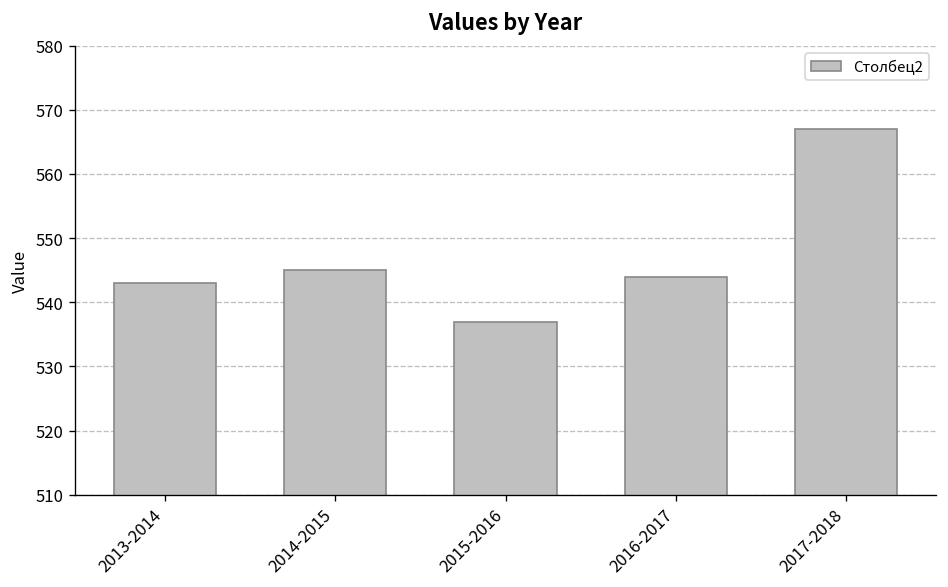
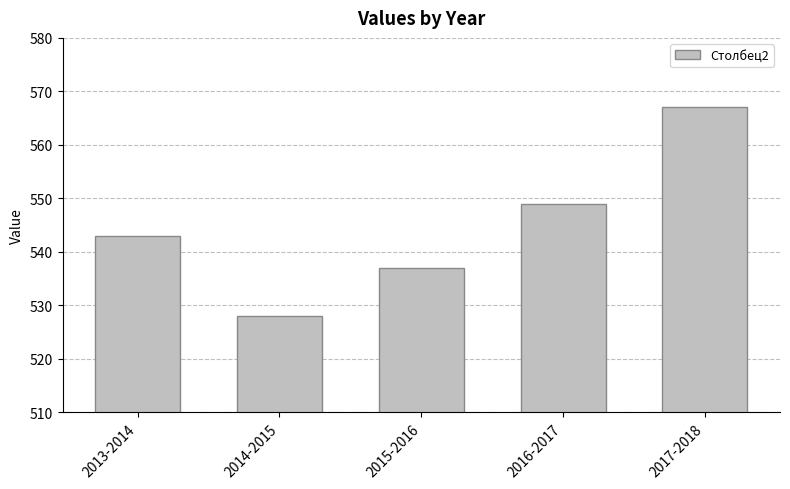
2014-2015: 545 -> 528
2016-2017: 544 -> 549
